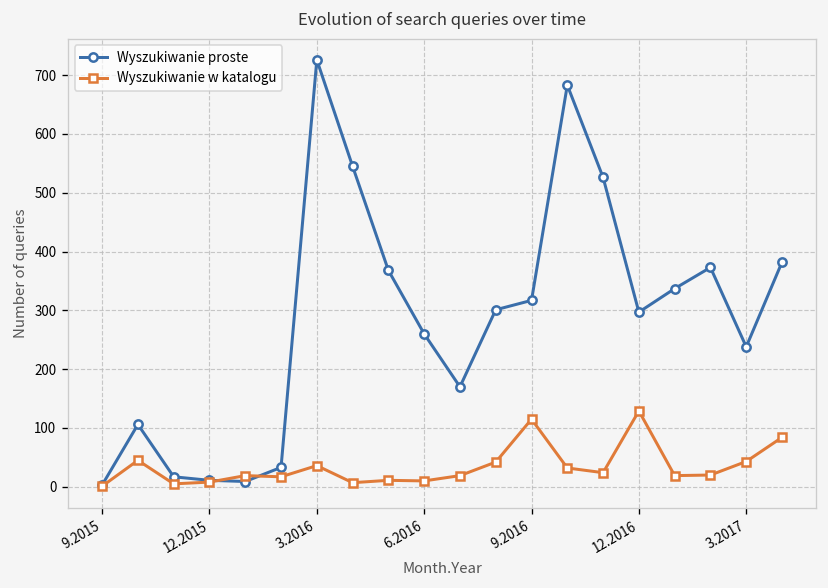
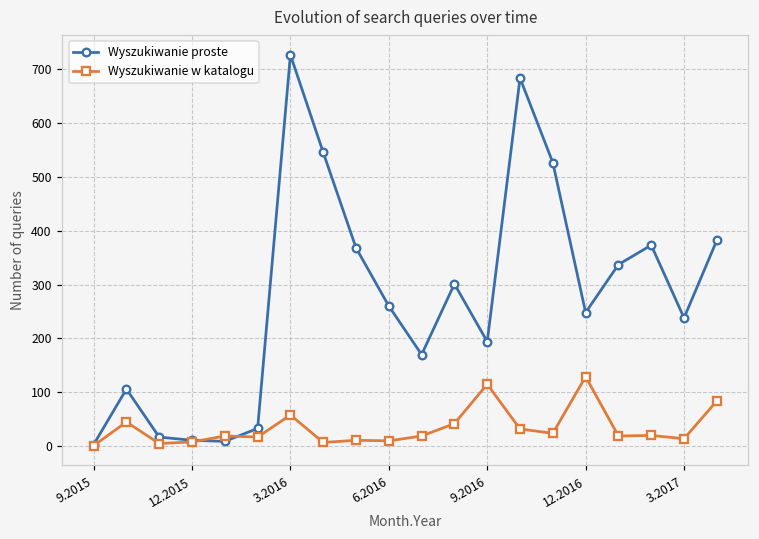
Wyszukiwanie w katalogu, 3.2016: 40 -> 60
Wyszukiwanie proste, 9.2016: 320 -> 190
Wyszukiwanie proste, 12.2016: 300 -> 250
Wyszukiwanie w katalogu, 3.2017: 40 -> 10
